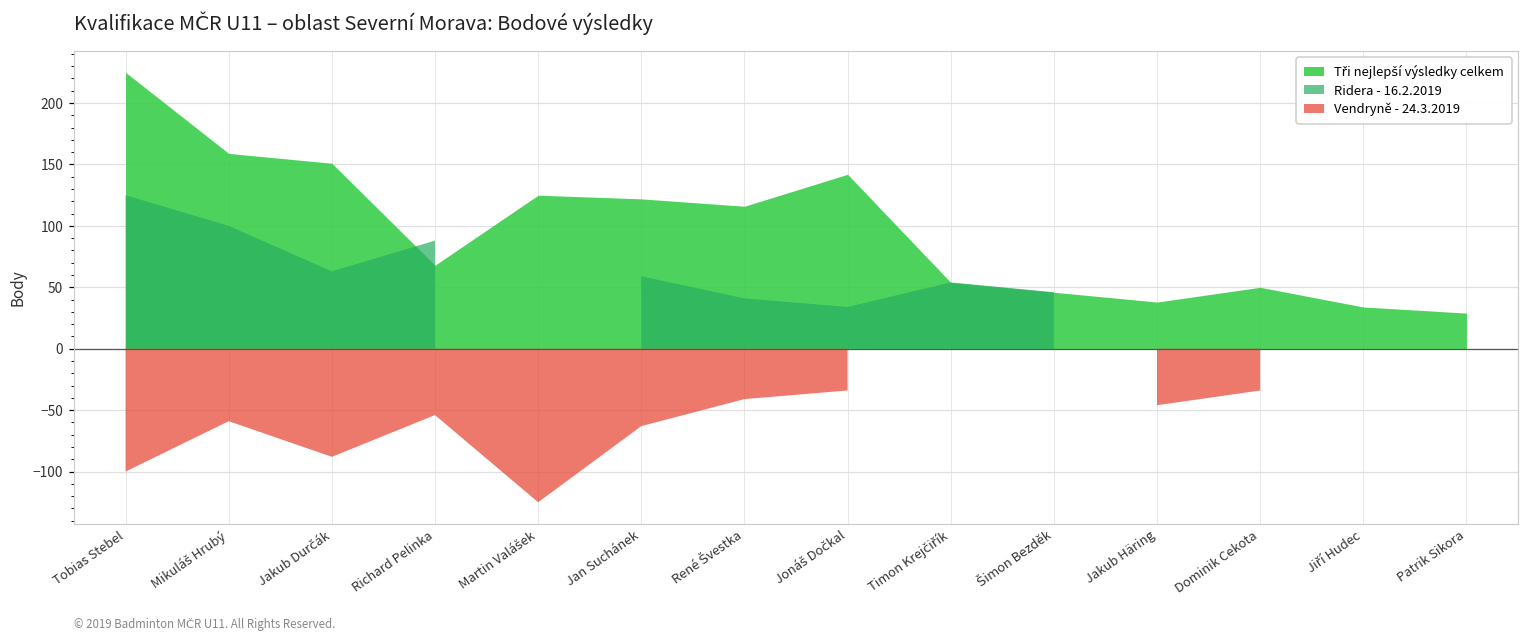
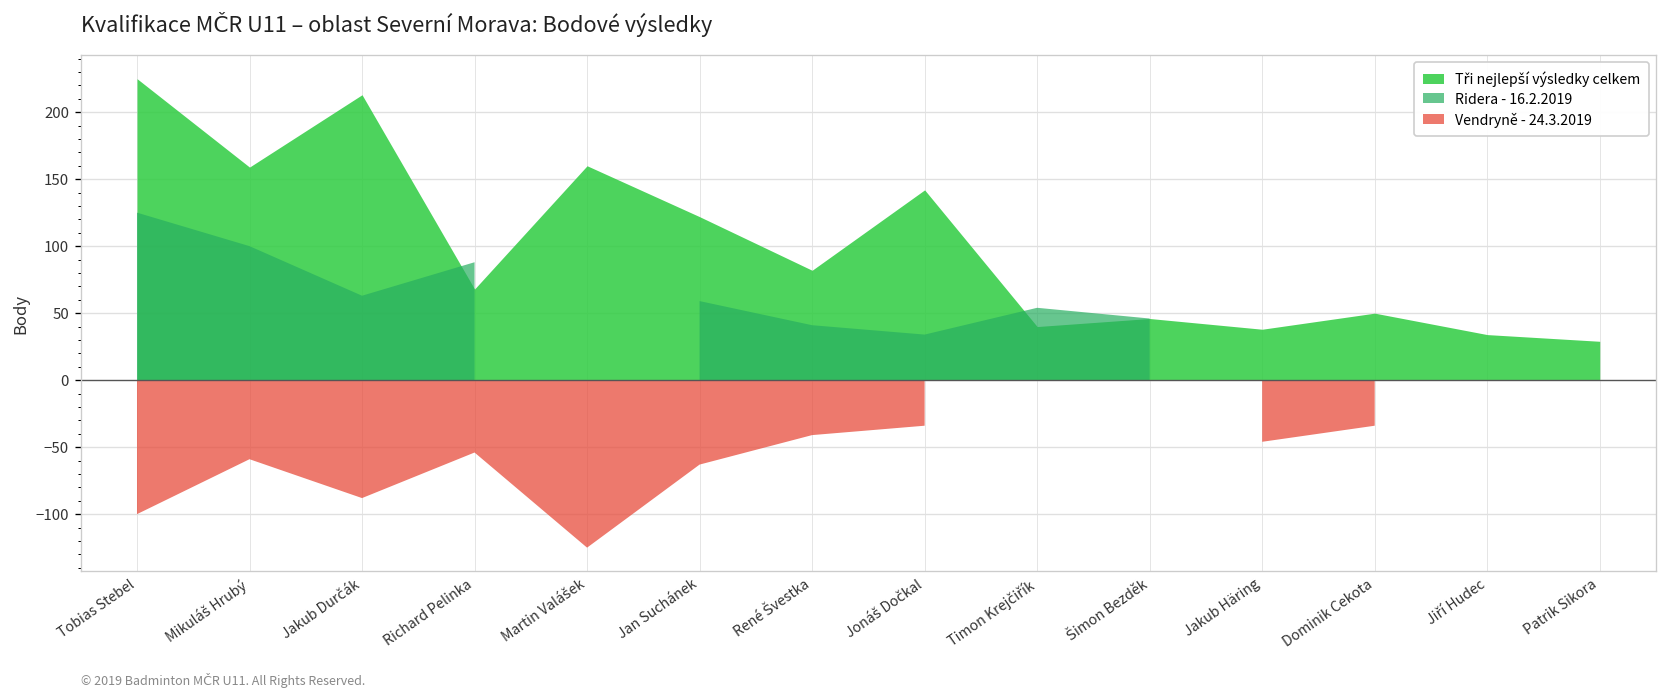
Jakub Durčák: 151 -> 213
Martin Valášek: 125 -> 160
René Švestka: 116 -> 82
Timon Krejčiřík: 54 -> 40
